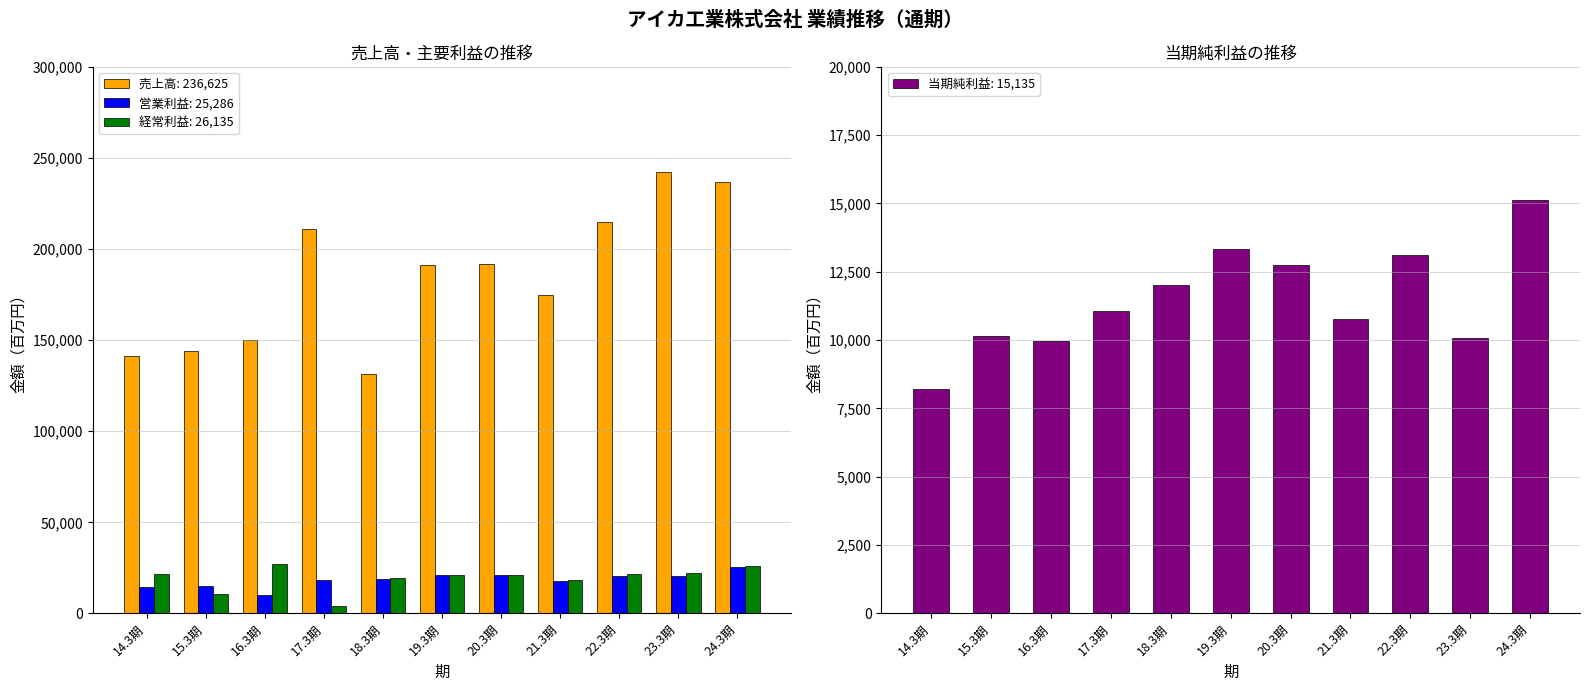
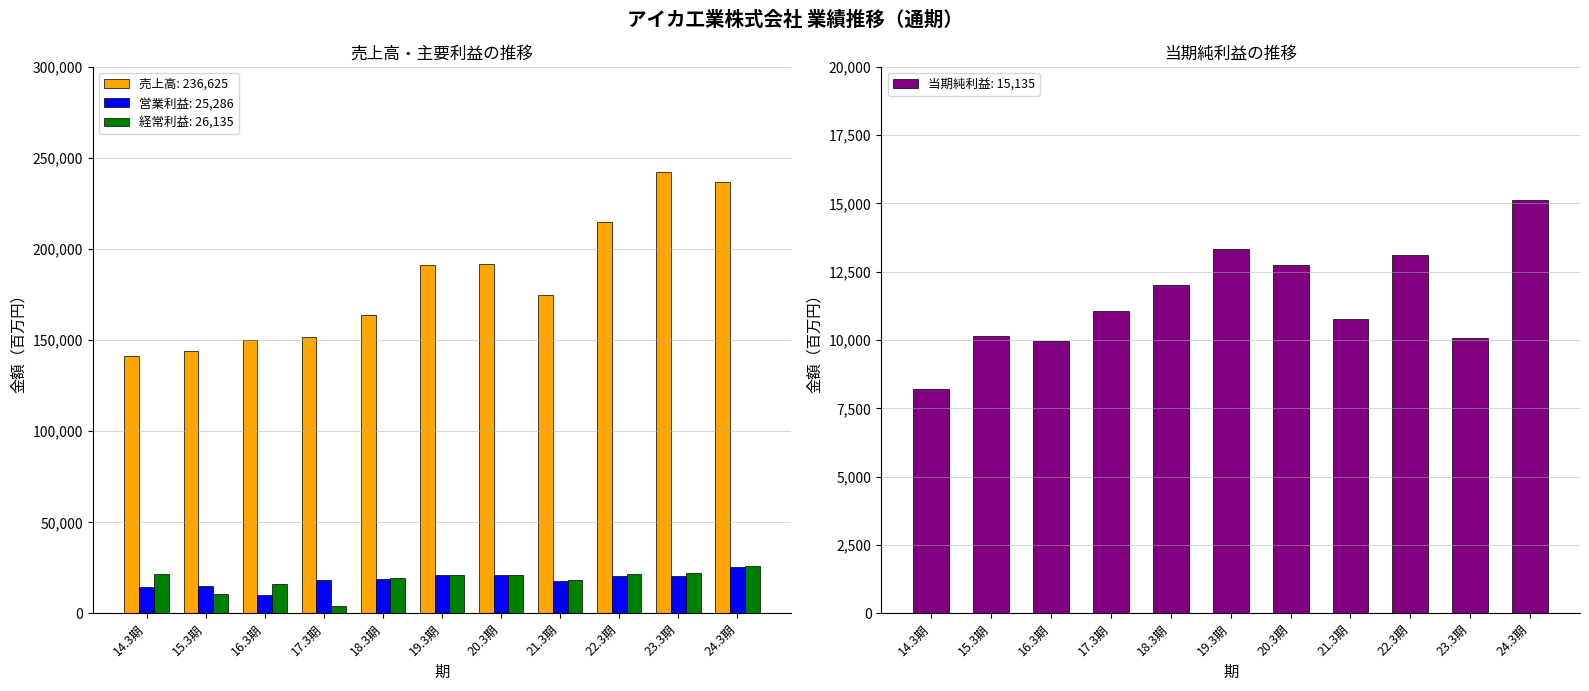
売上高・主要利益の推移, 経常利益: 26,135, 16.3期: 27,000 -> 16,000
売上高・主要利益の推移, 売上高: 236,625, 17.3期: 211,000 -> 152,000
売上高・主要利益の推移, 売上高: 236,625, 18.3期: 131,000 -> 164,000
